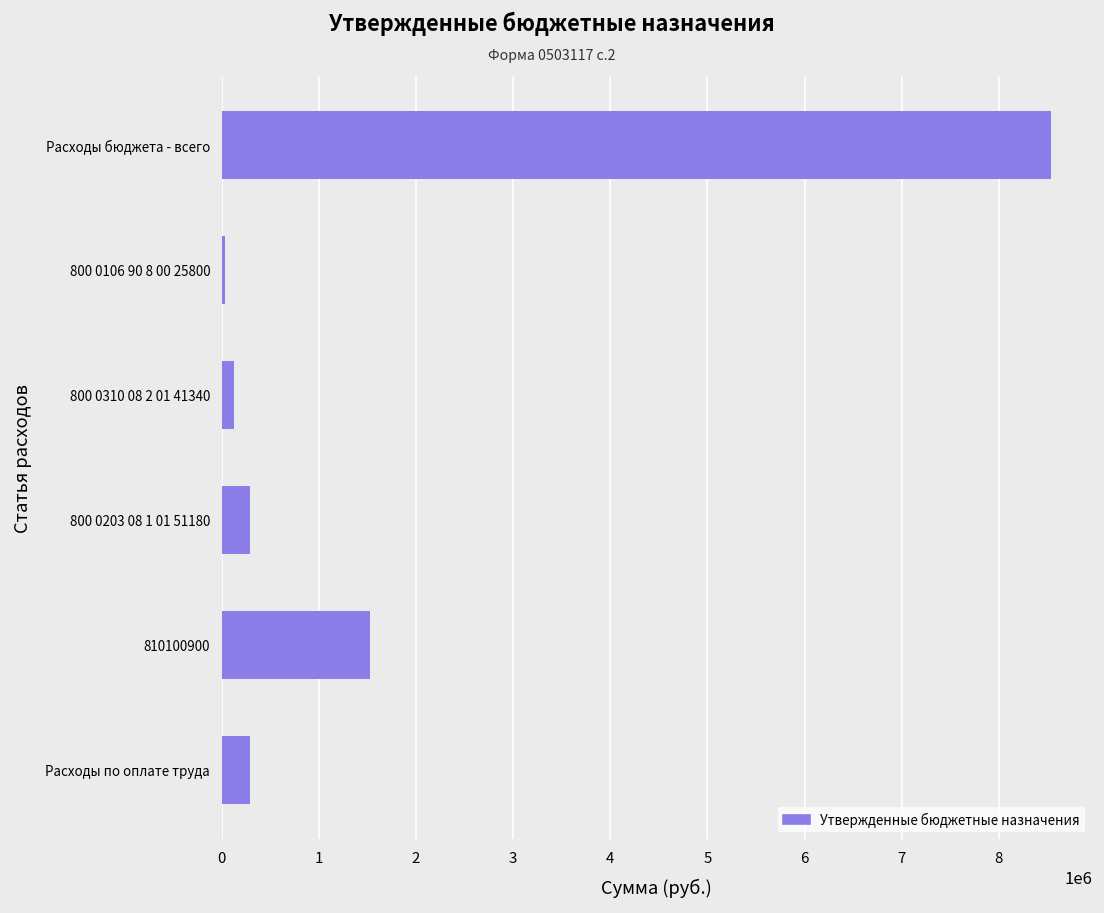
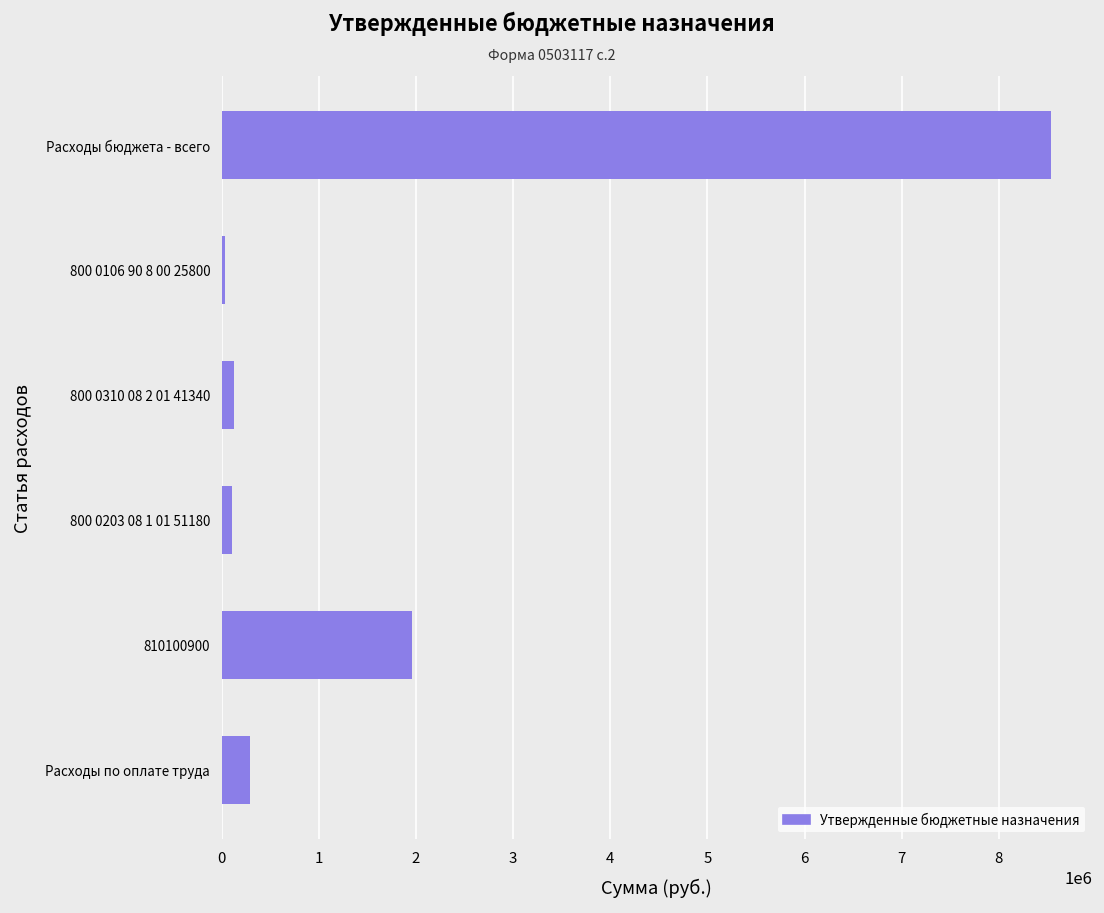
800 0203 08 1 01 51180: 300000 -> 100000
810100900: 1500000 -> 2000000
